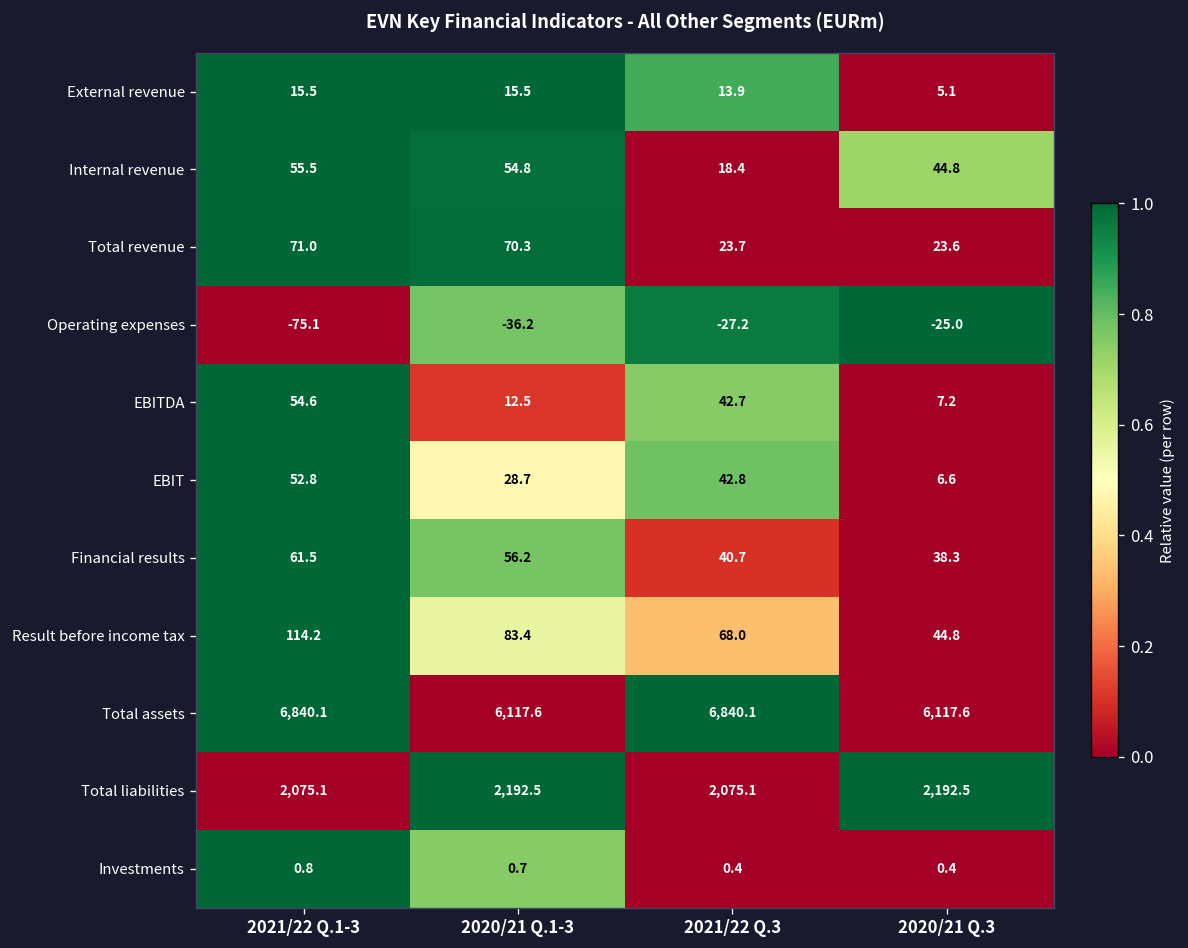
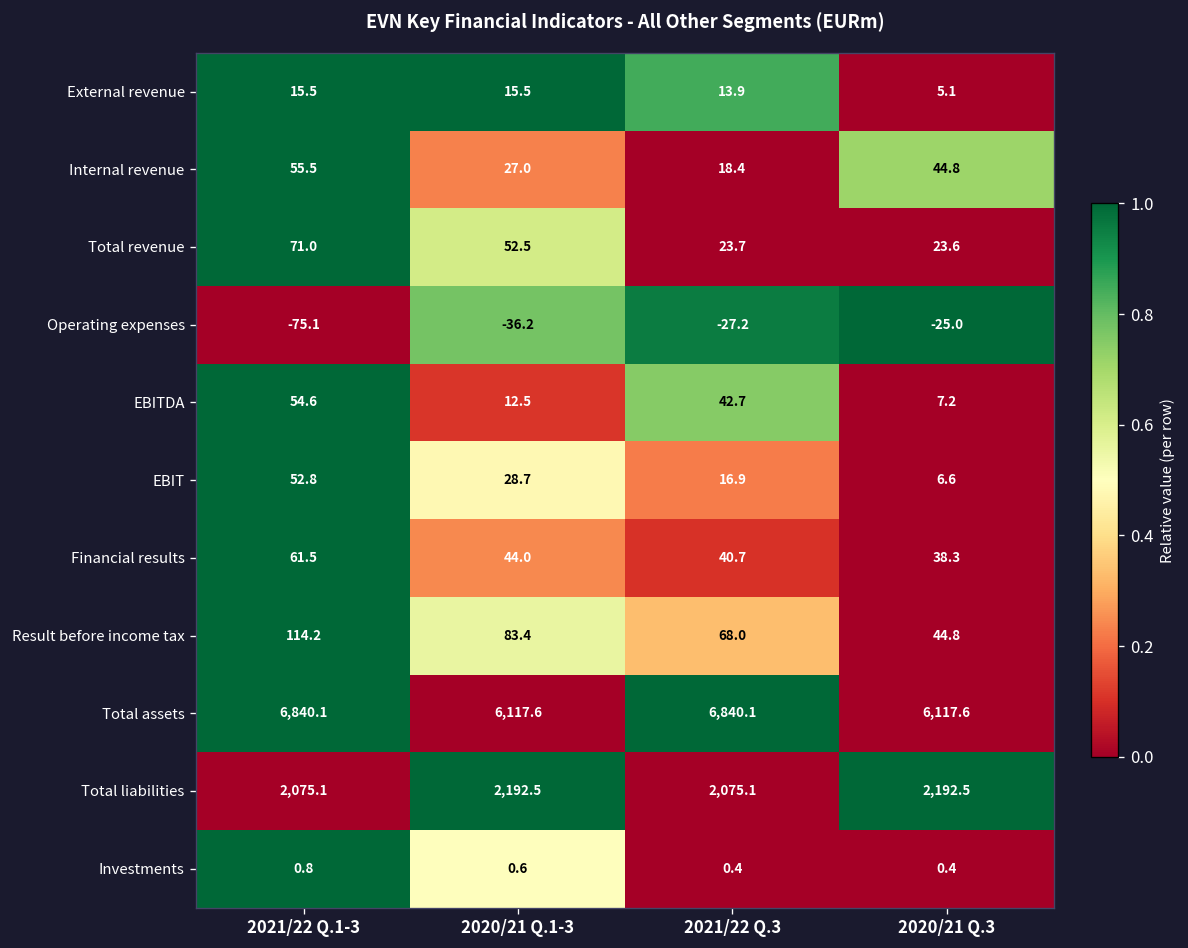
Internal revenue, 2020/21 Q.1-3: 54.8 -> 27.0
Total revenue, 2020/21 Q.1-3: 70.3 -> 52.5
EBIT, 2021/22 Q.3: 42.8 -> 16.9
Financial results, 2020/21 Q.1-3: 56.2 -> 44.0
Investments, 2020/21 Q.1-3: 0.7 -> 0.6
